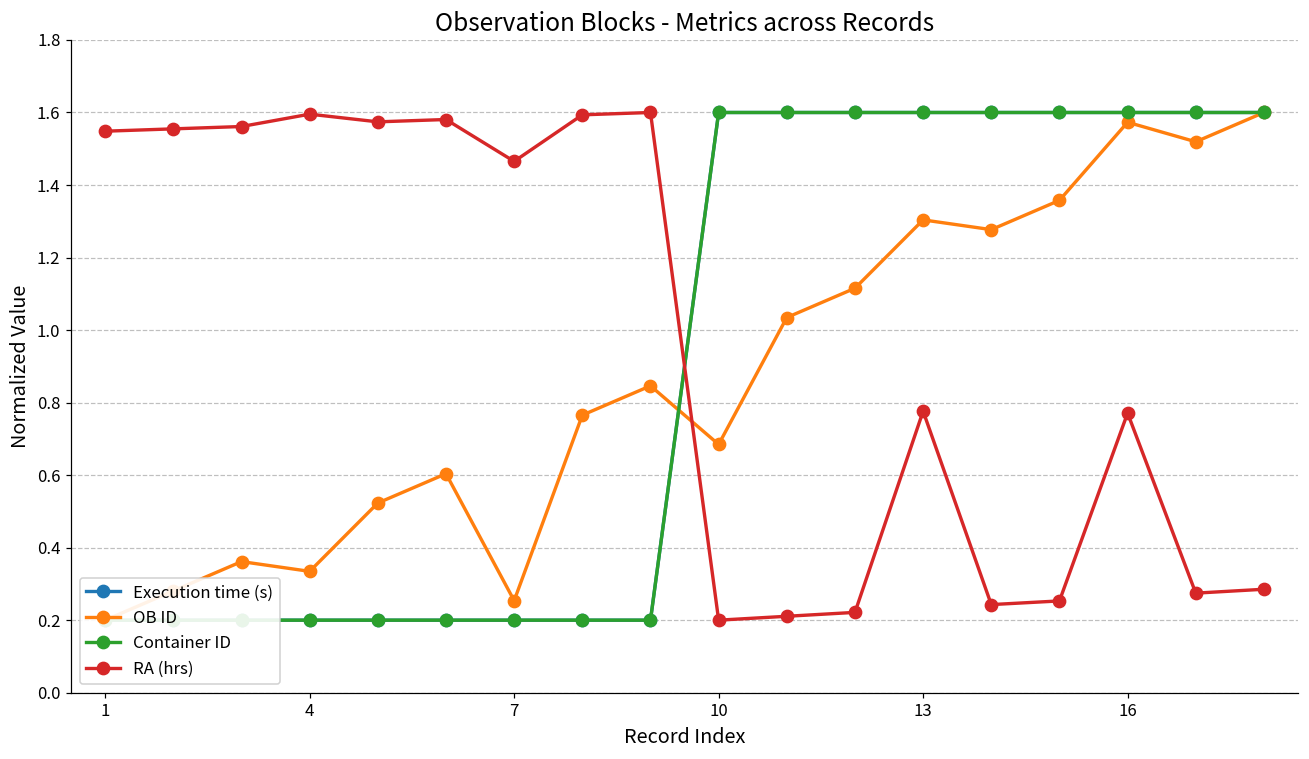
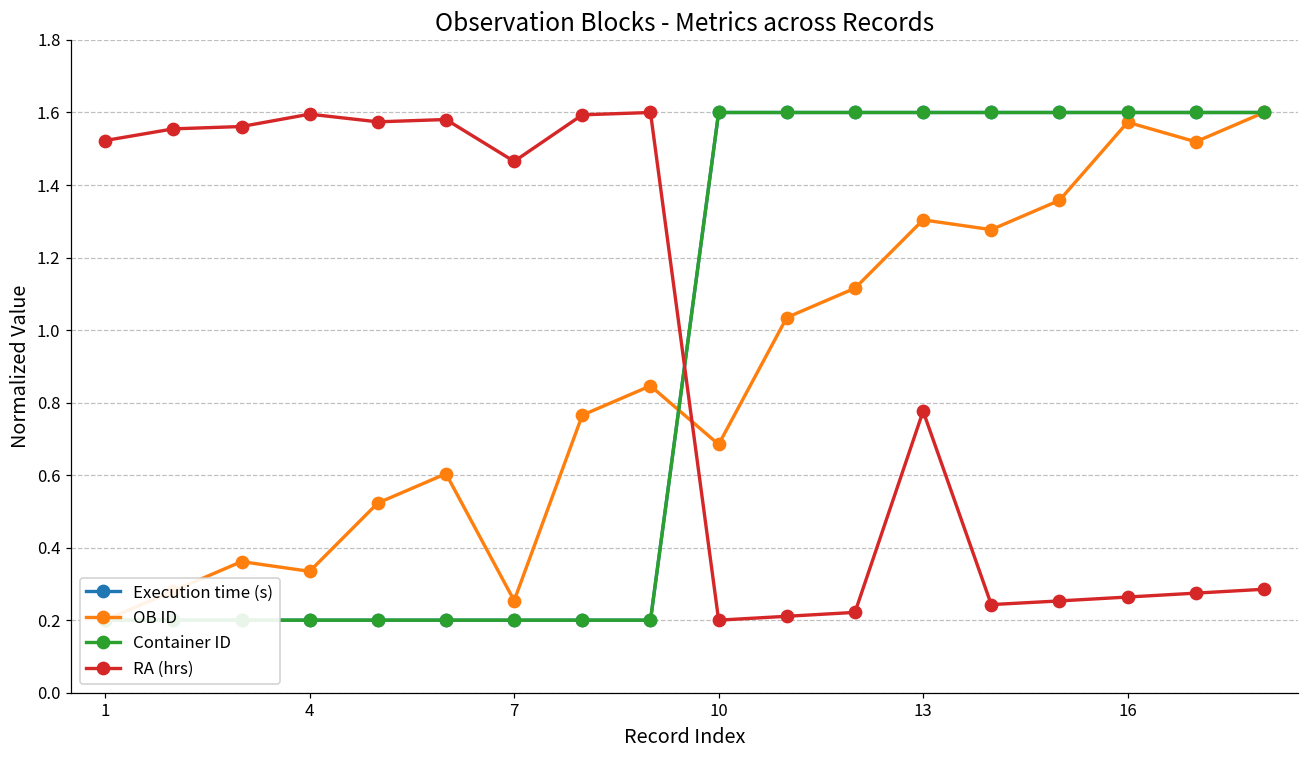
RA (hrs), 1: 1.55 -> 1.52
RA (hrs), 16: 0.77 -> 0.26
